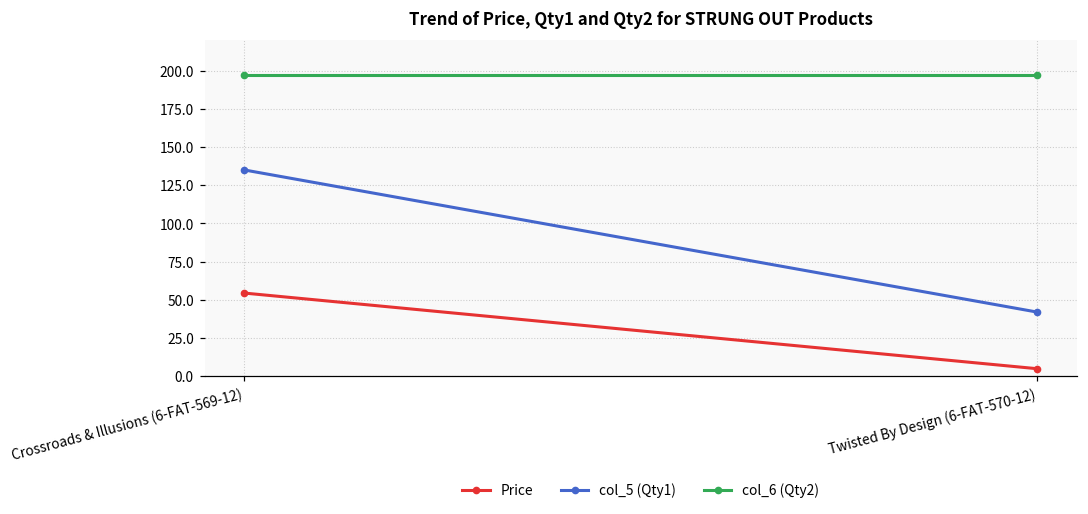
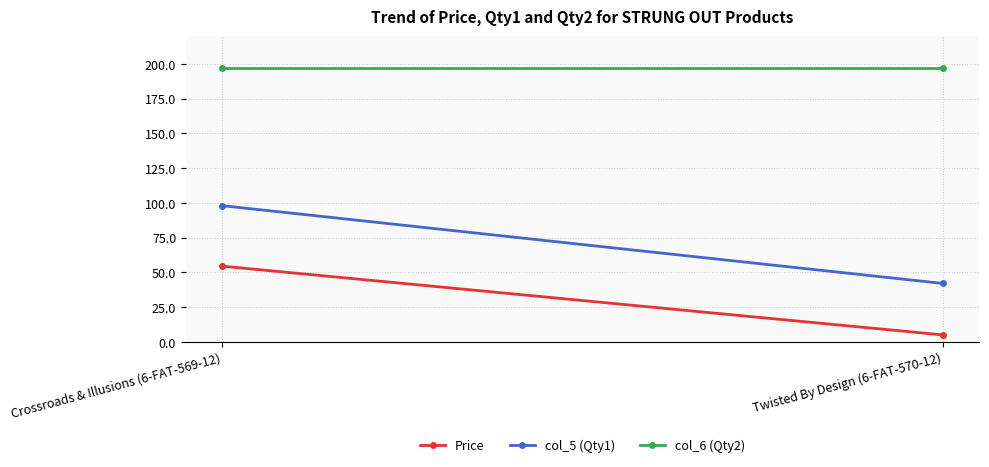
col_5 (Qty1), Crossroads & Illusions (6-FAT-569-12): 135 -> 98
